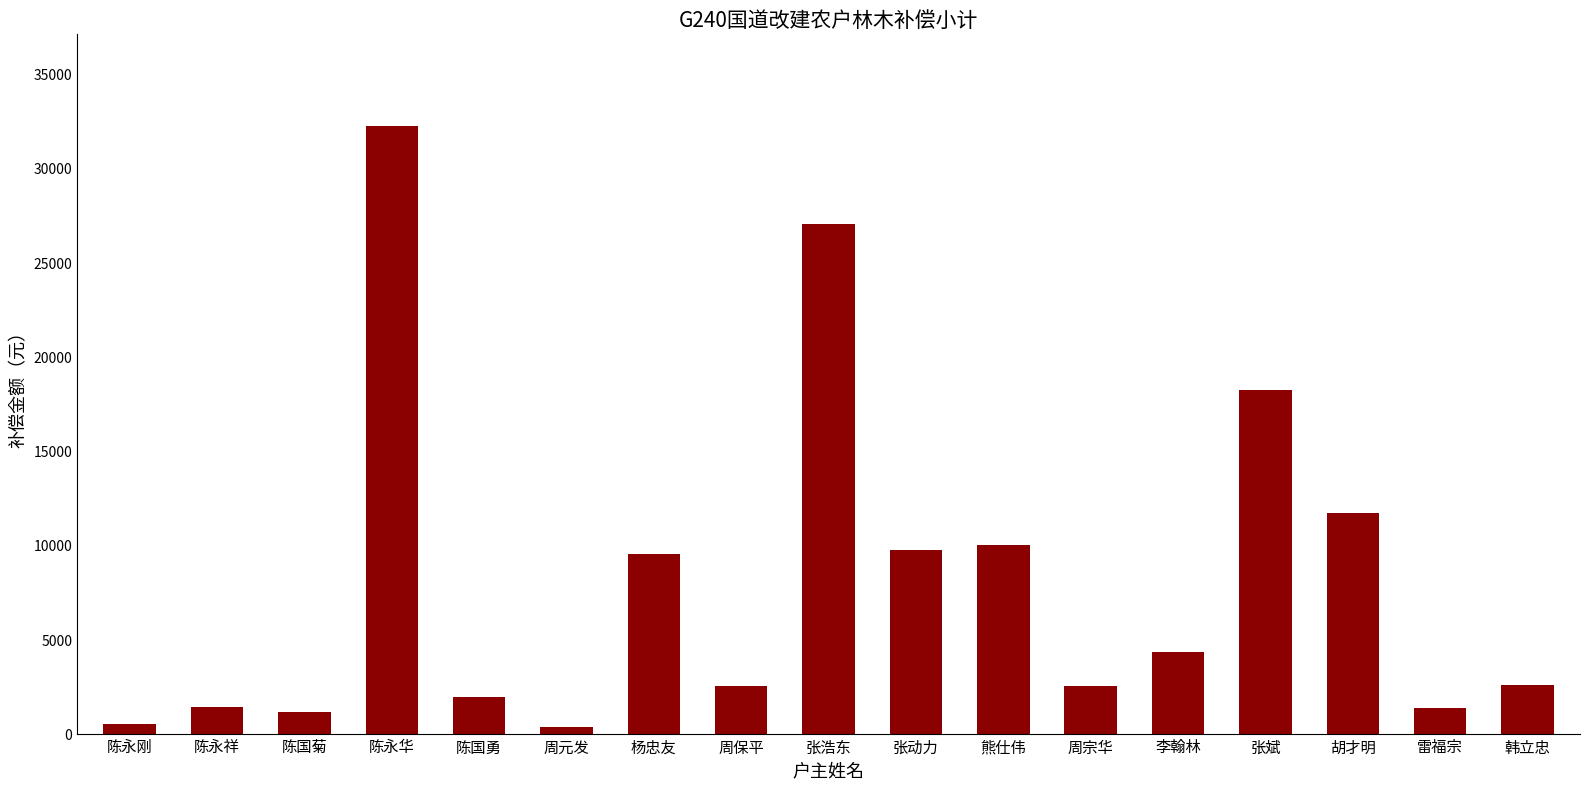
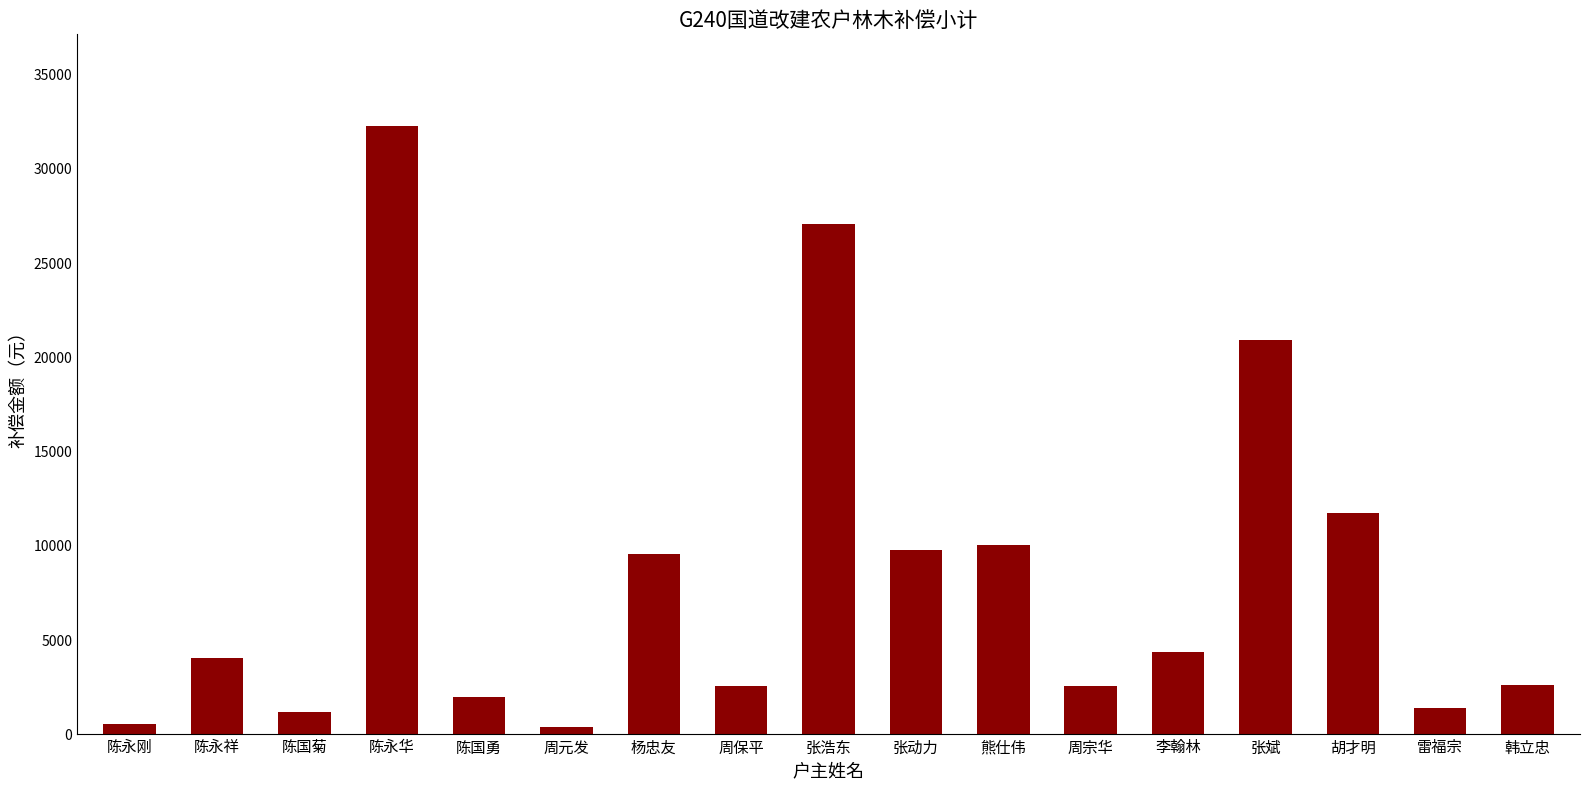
陈永祥: 1400 -> 4000
张斌: 18200 -> 20900
